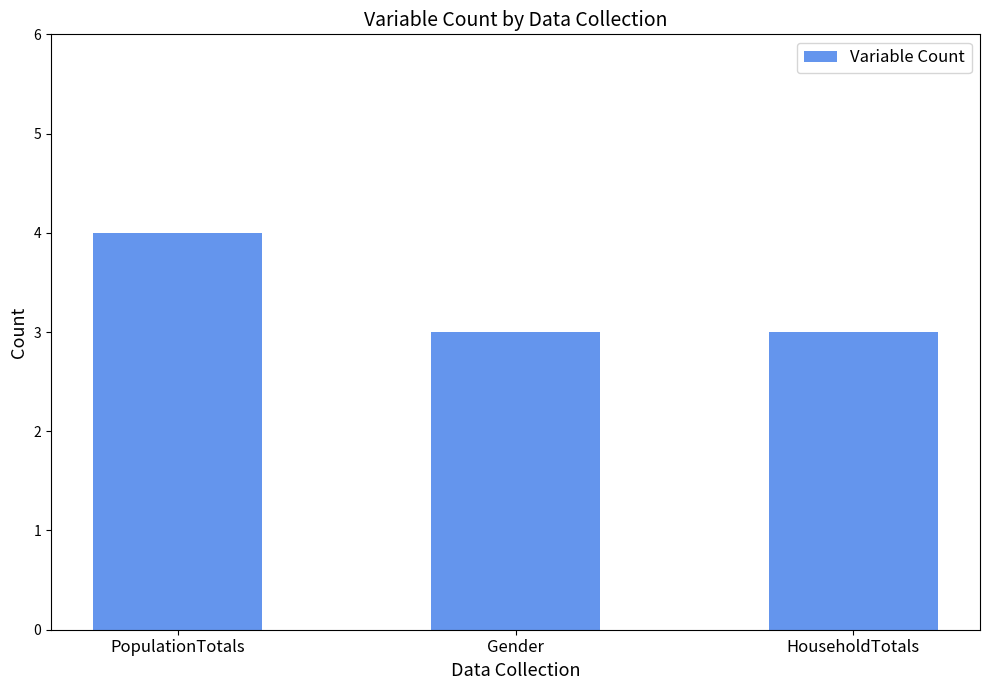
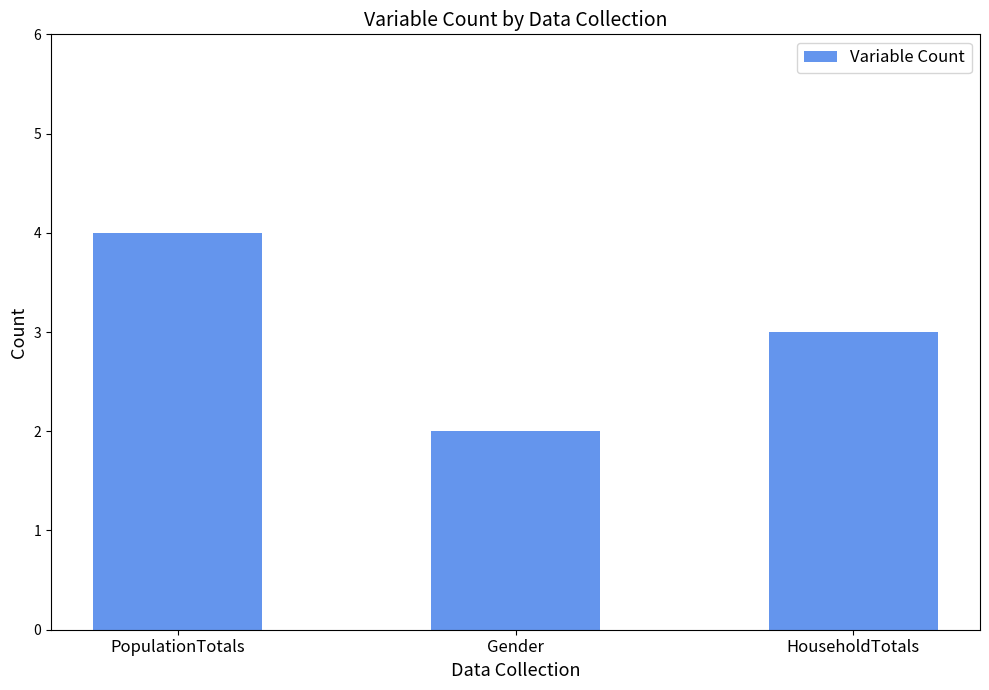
Gender: 3 -> 2
